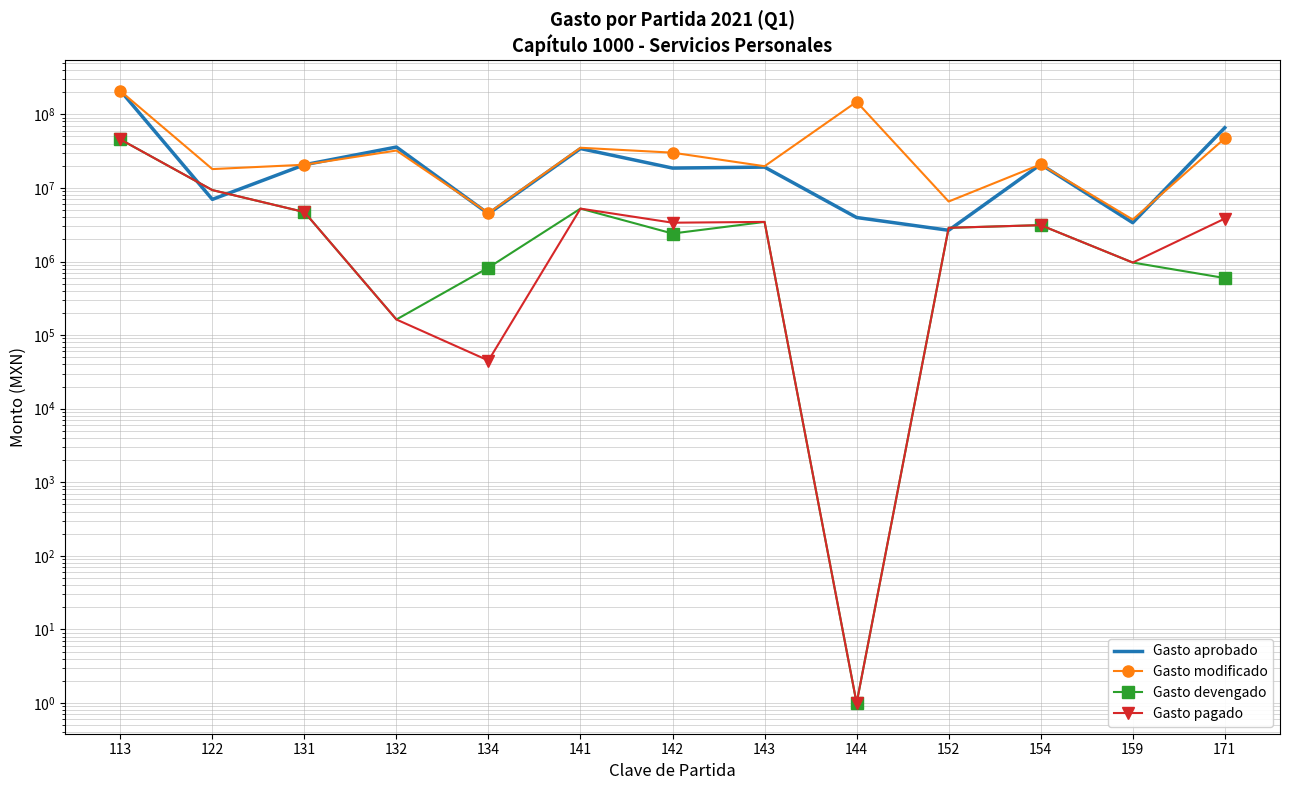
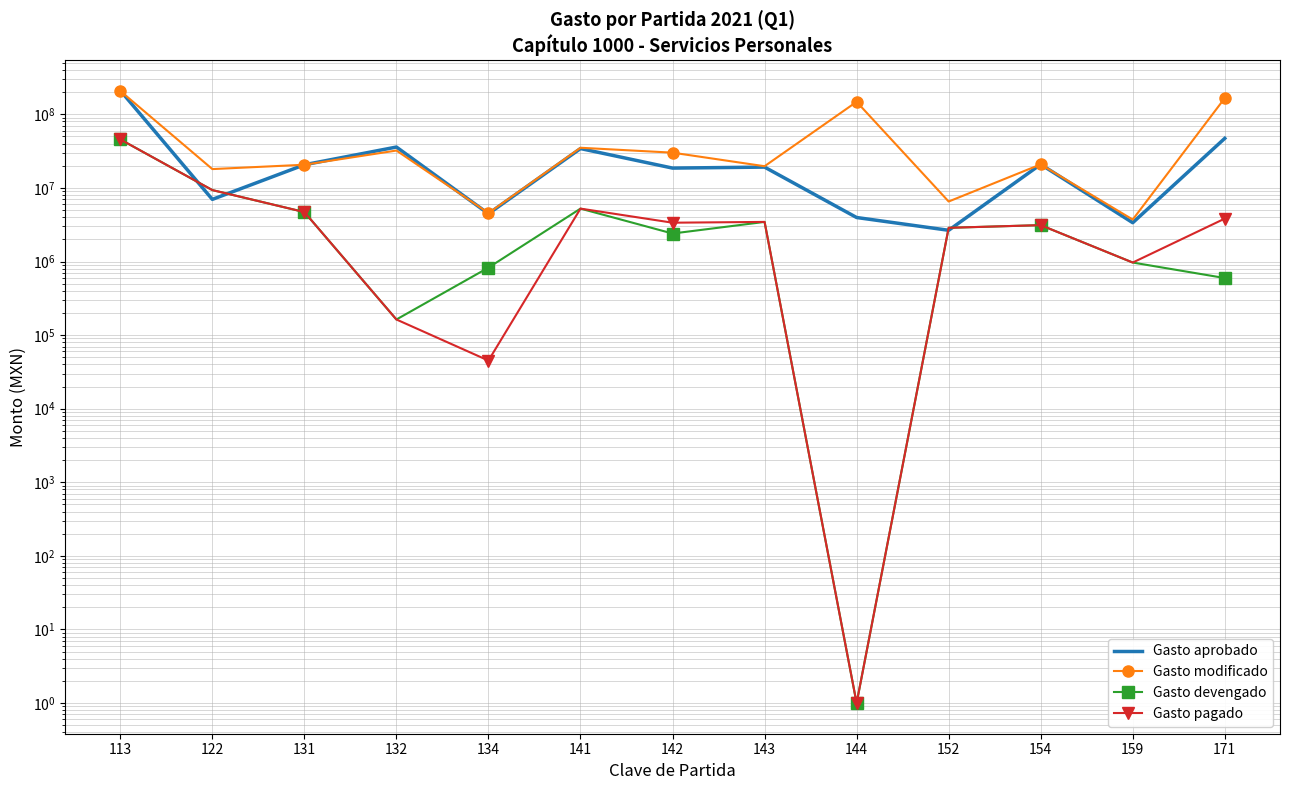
Gasto aprobado, 171: 70000000 -> 50000000
Gasto modificado, 171: 50000000 -> 170000000
